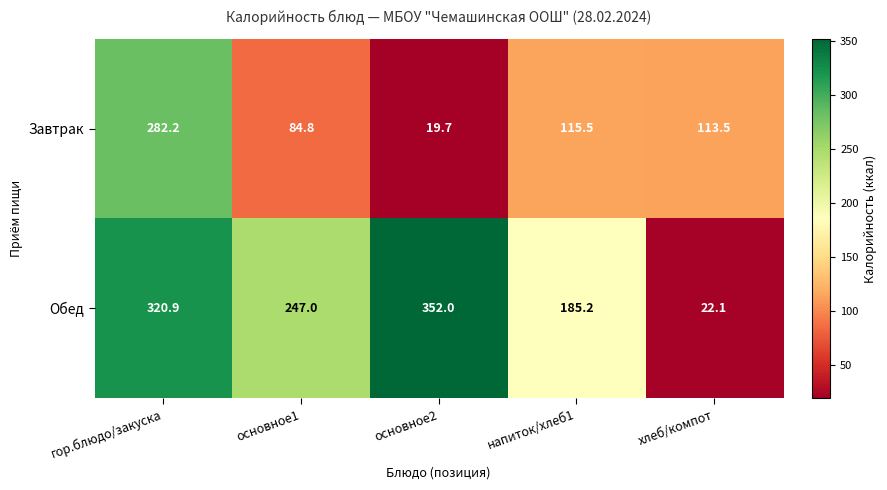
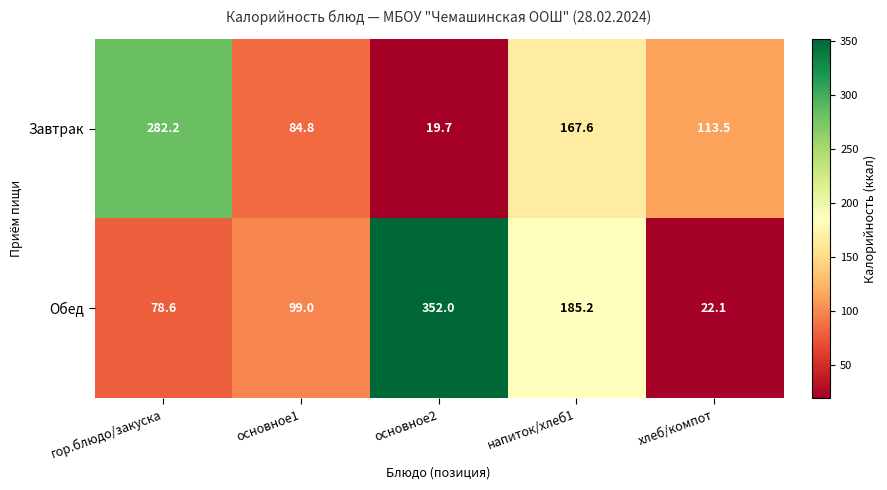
Завтрак, напиток/хлеб1: 115.5 -> 167.6
Обед, гор.блюдо/закуска: 320.9 -> 78.6
Обед, основное1: 247.0 -> 99.0
